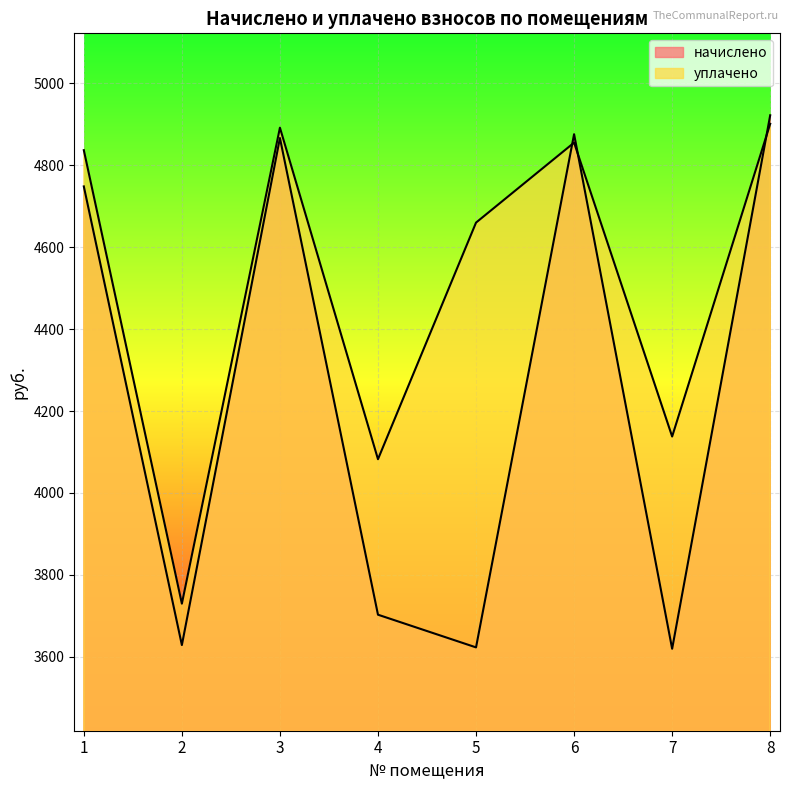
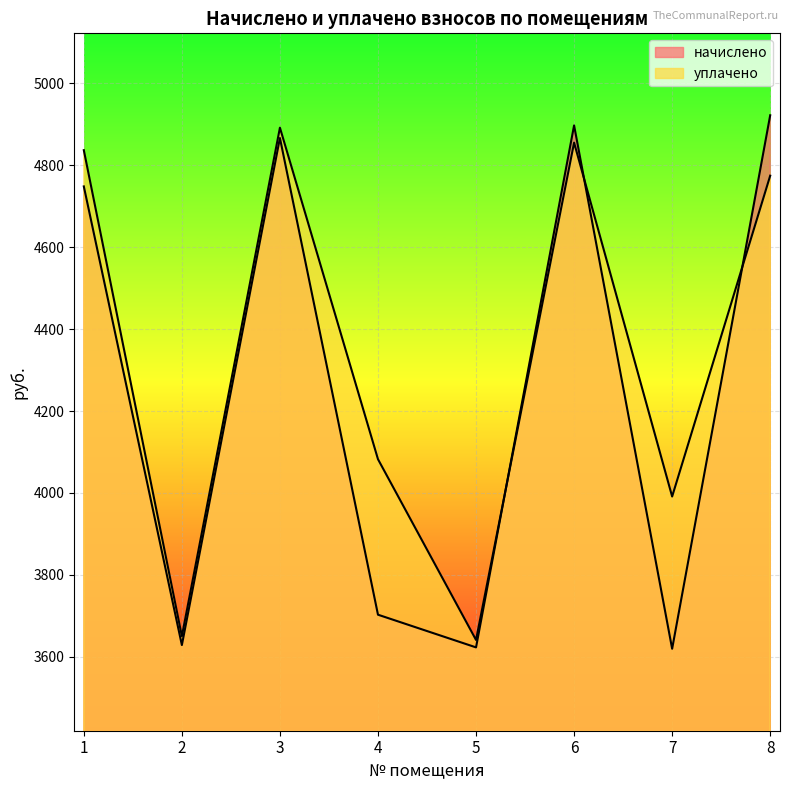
уплачено, 2: 3730 -> 3650
уплачено, 5: 4660 -> 3640
начислено, 6: 4880 -> 4900
уплачено, 7: 4140 -> 3990
уплачено, 8: 4900 -> 4770
